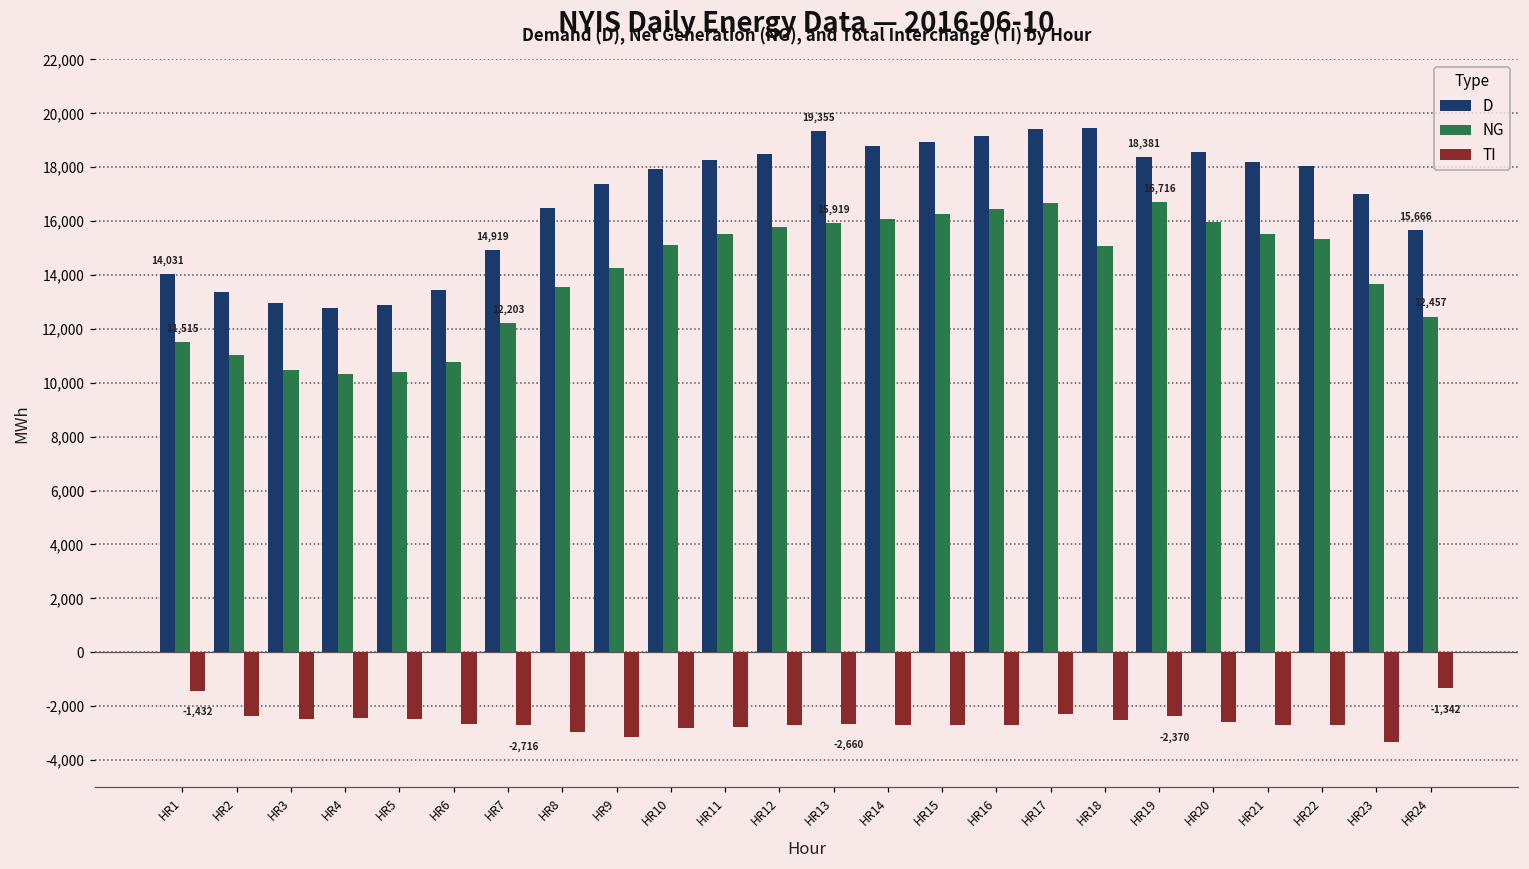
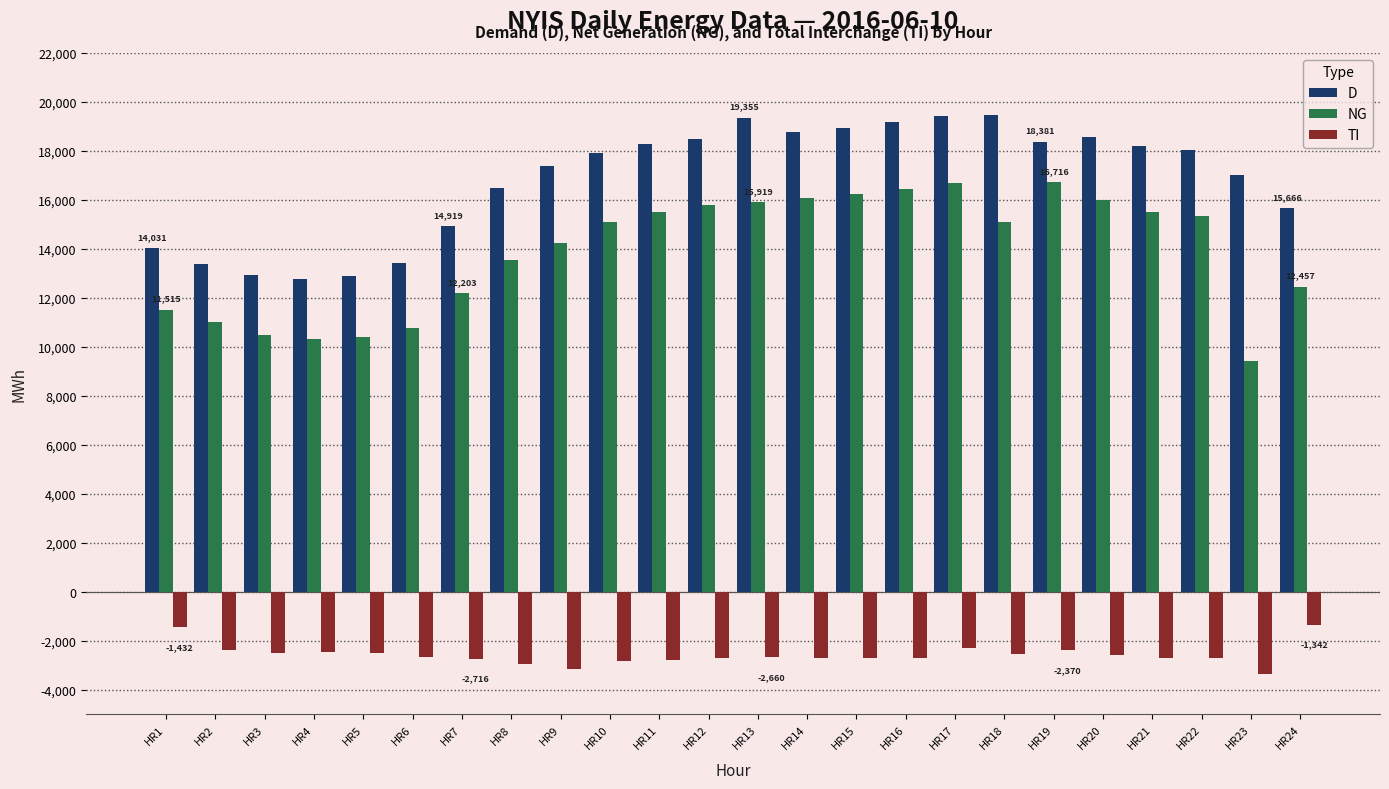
NG, HR23: 13,700 -> 9,400
